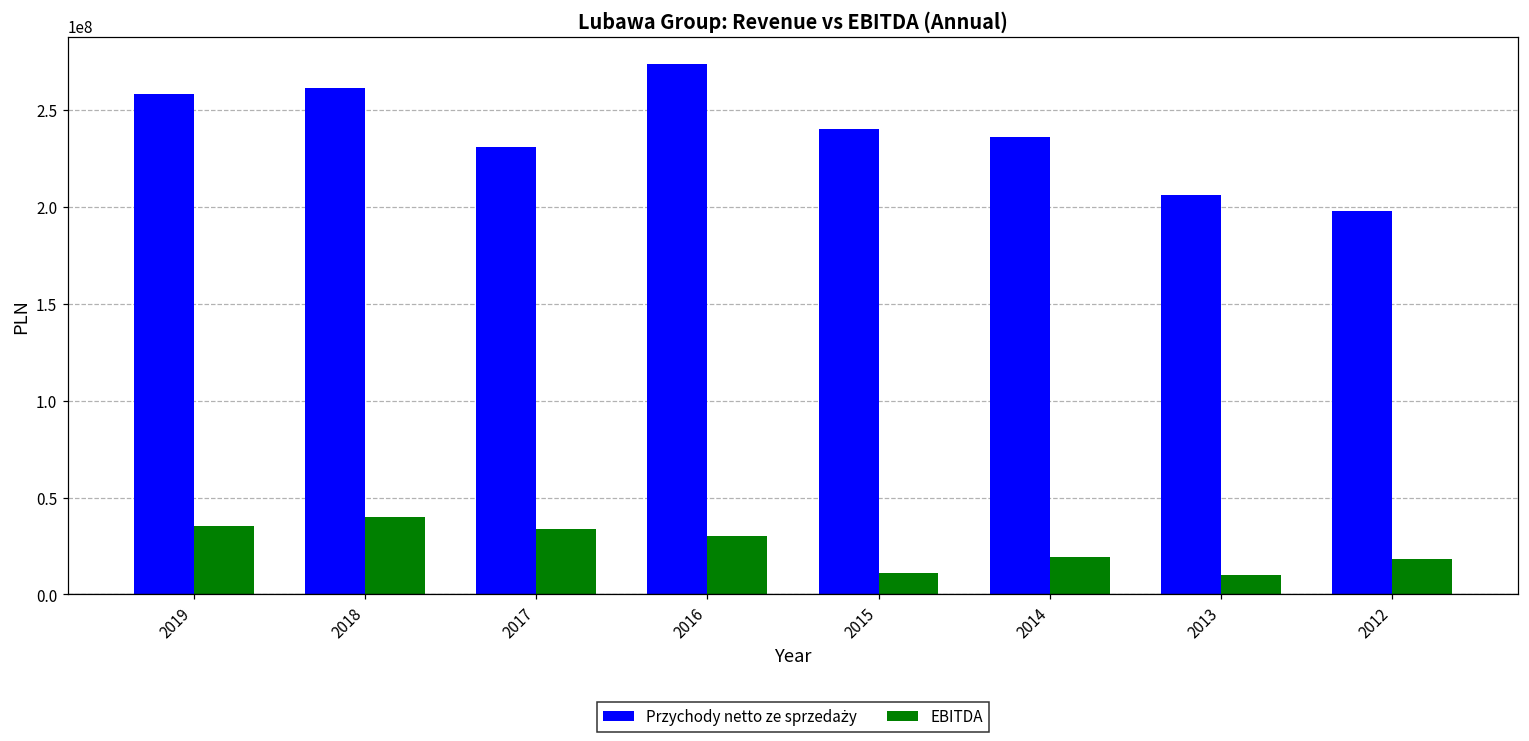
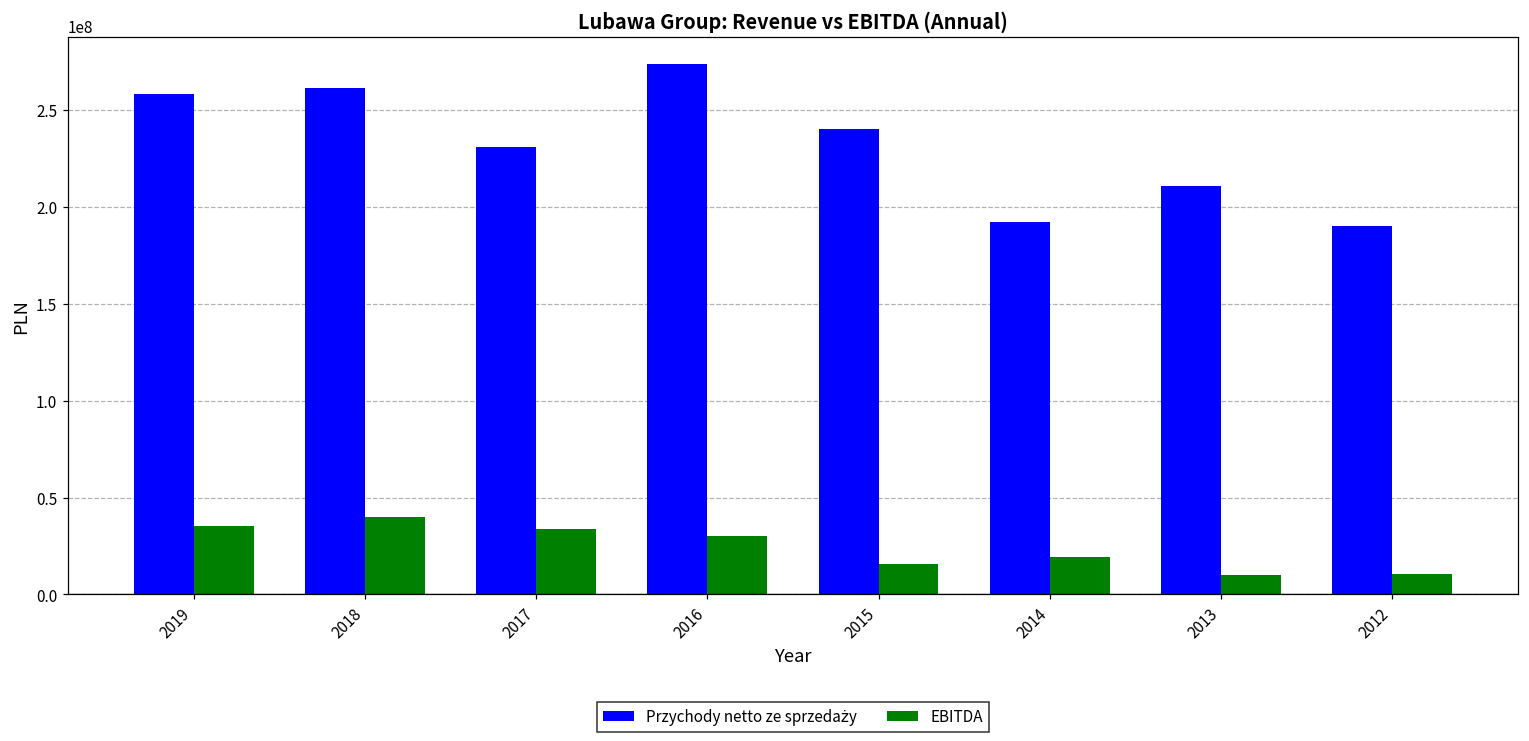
EBITDA, 2015: 11000000 -> 16000000
Przychody netto ze sprzedaży, 2014: 236000000 -> 192000000
Przychody netto ze sprzedaży, 2013: 206000000 -> 211000000
Przychody netto ze sprzedaży, 2012: 198000000 -> 190000000
EBITDA, 2012: 18000000 -> 11000000
